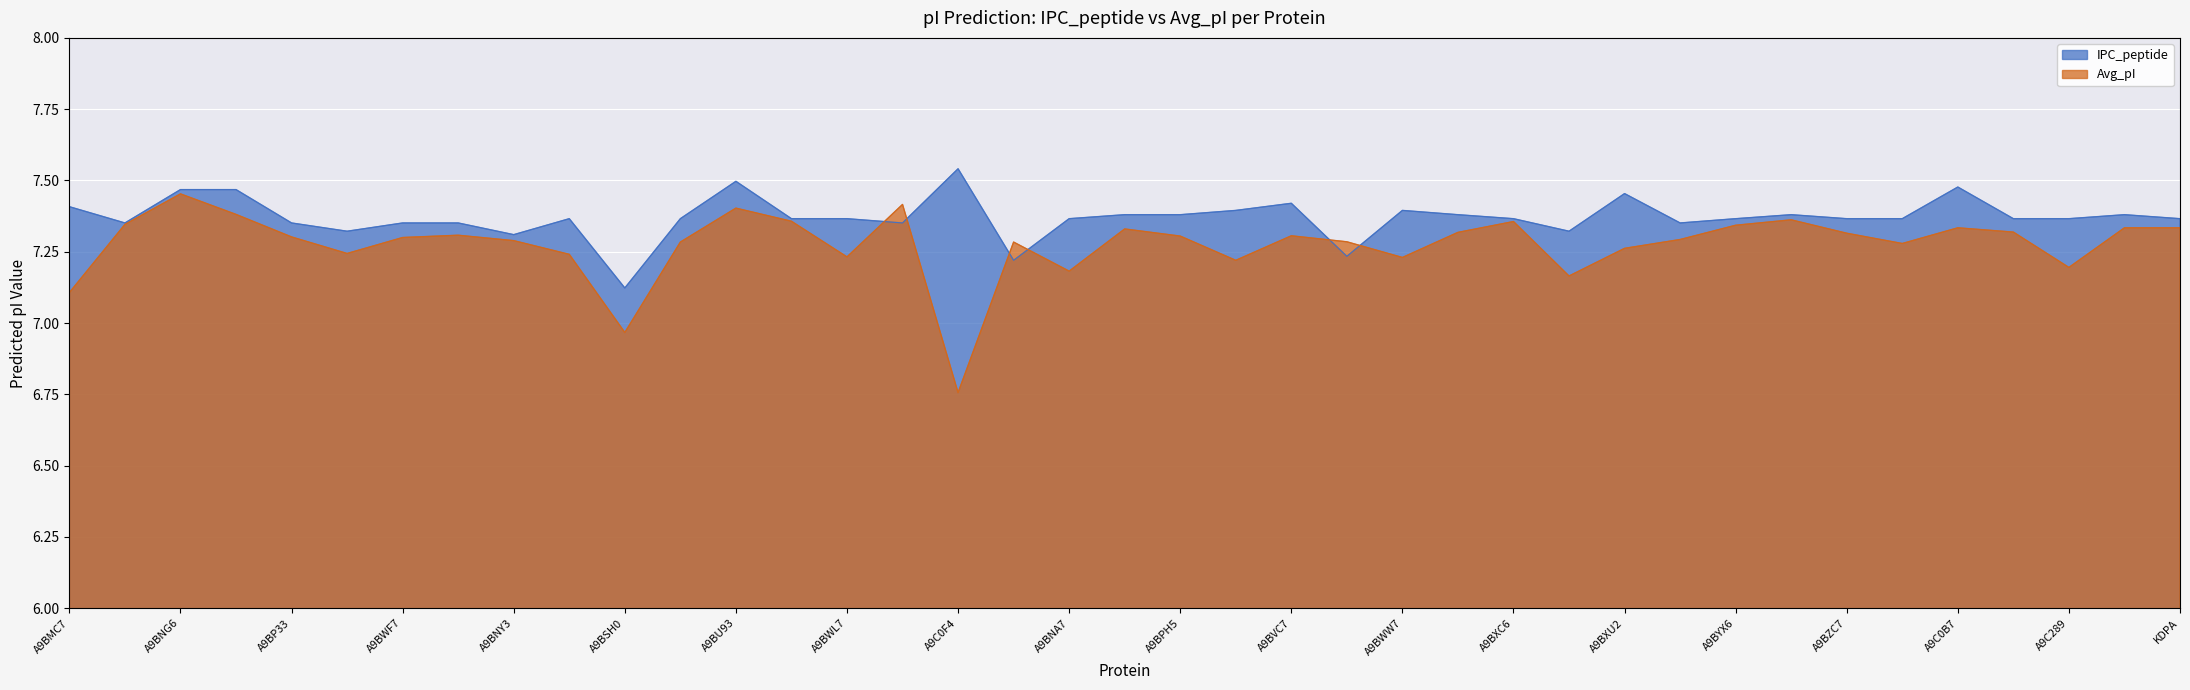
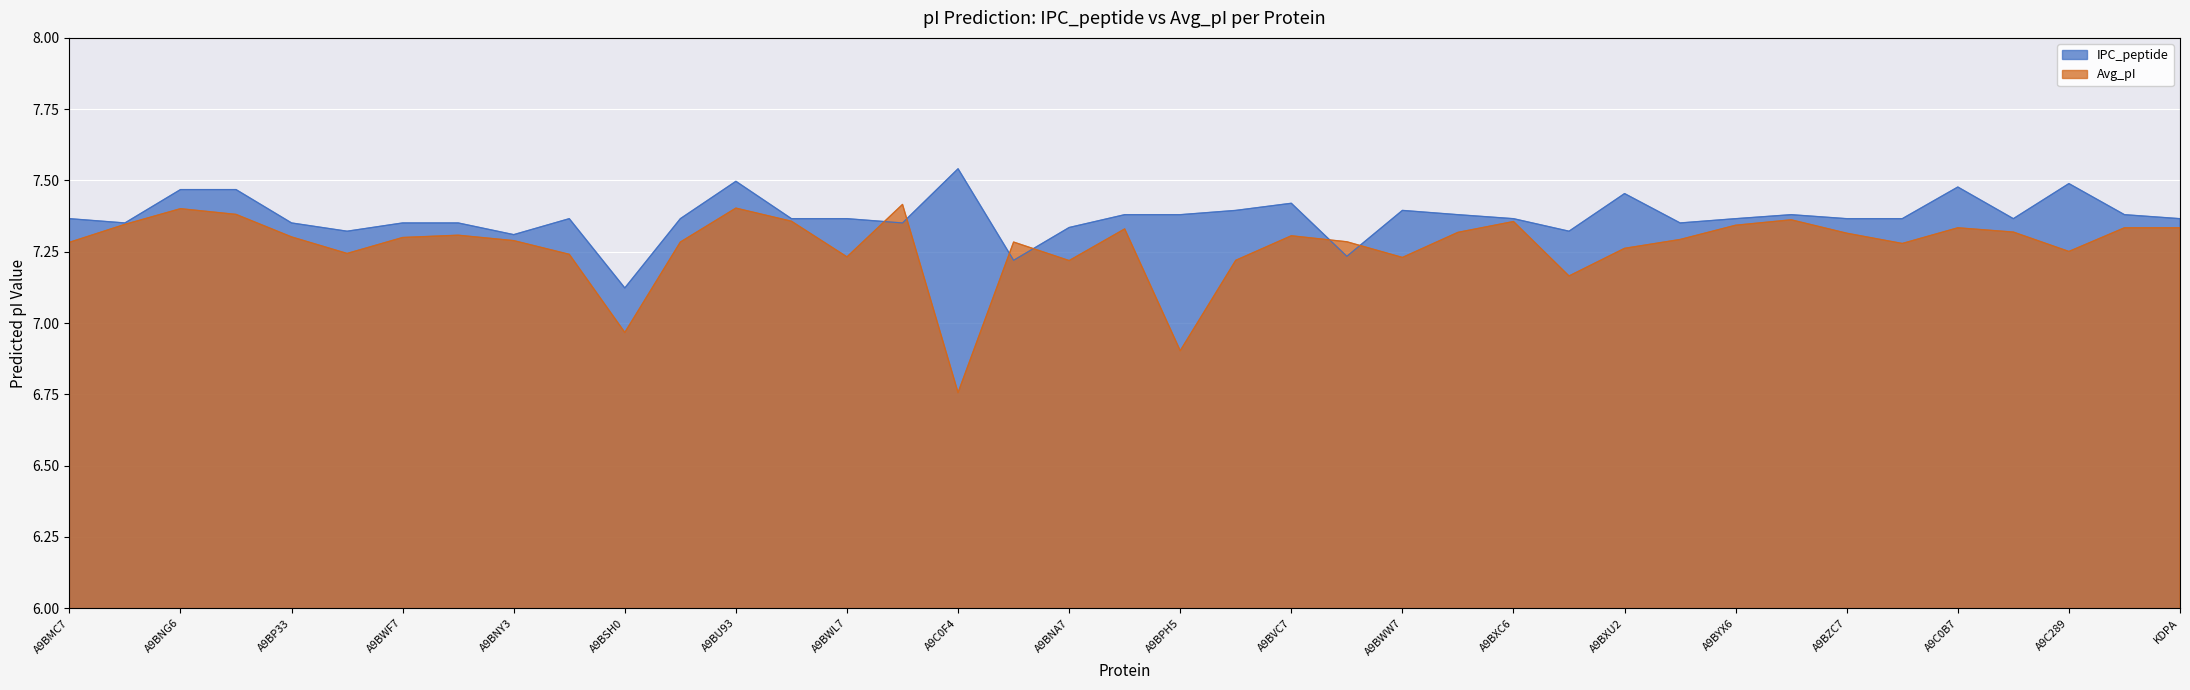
IPC_peptide, A9BMC7: 7.41 -> 7.37
Avg_pI, A9BMC7: 7.11 -> 7.28
Avg_pI, A9BNG6: 7.45 -> 7.40
IPC_peptide, A9BNA7: 7.37 -> 7.34
Avg_pI, A9BNA7: 7.18 -> 7.22
Avg_pI, A9BPH5: 7.31 -> 6.90
IPC_peptide, A9C289: 7.37 -> 7.49
Avg_pI, A9C289: 7.20 -> 7.25
